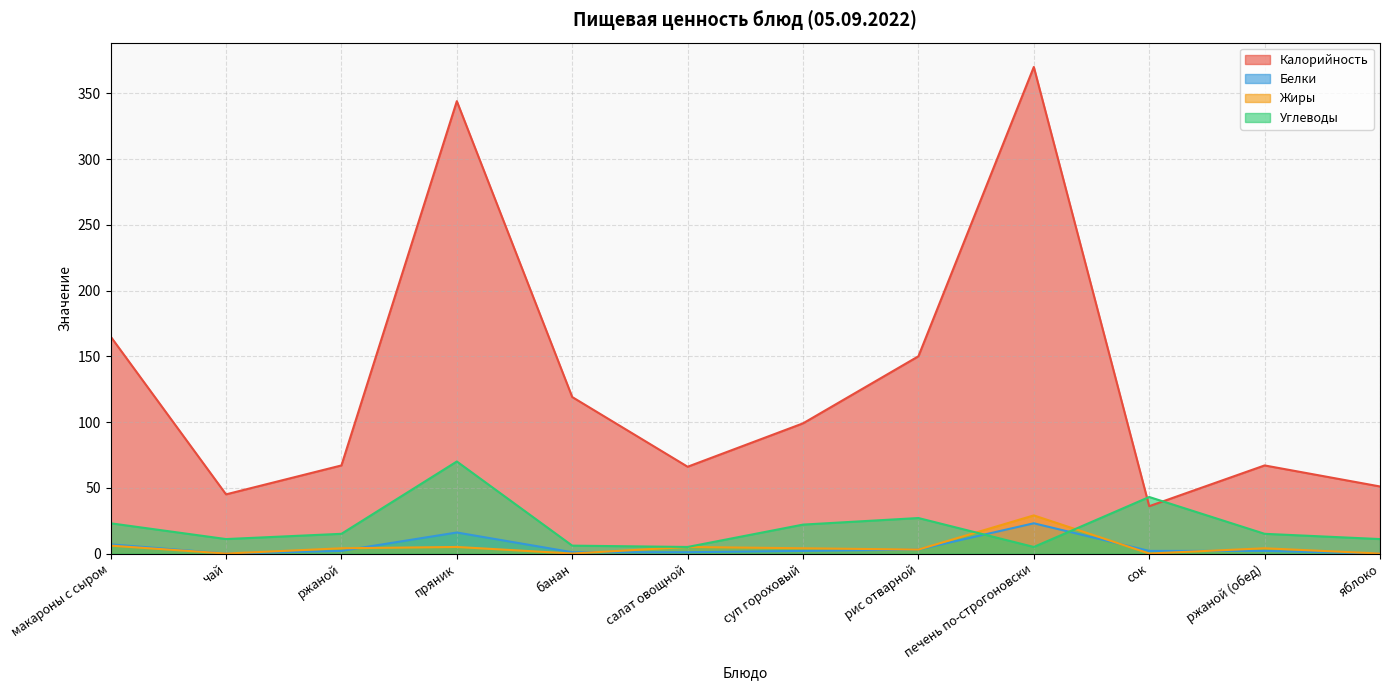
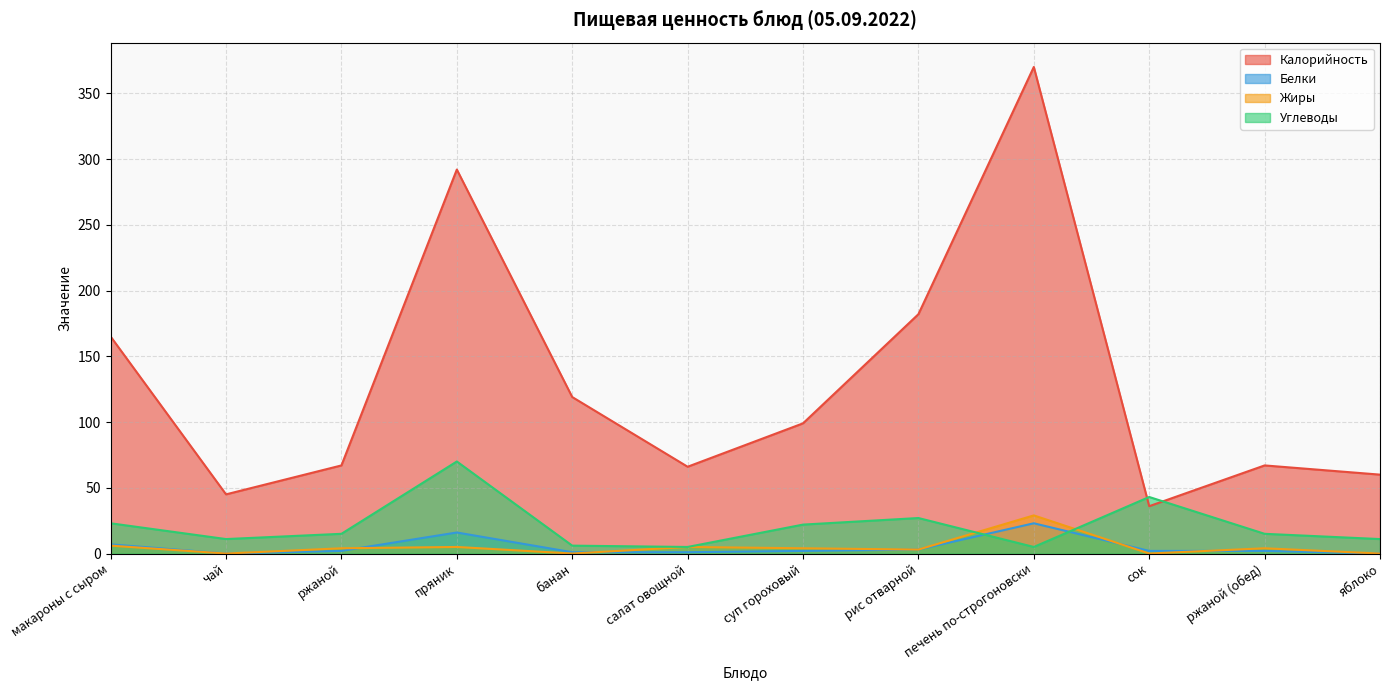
Калорийность, пряник: 344 -> 292
Калорийность, рис отварной: 150 -> 182
Калорийность, яблоко: 51 -> 60
